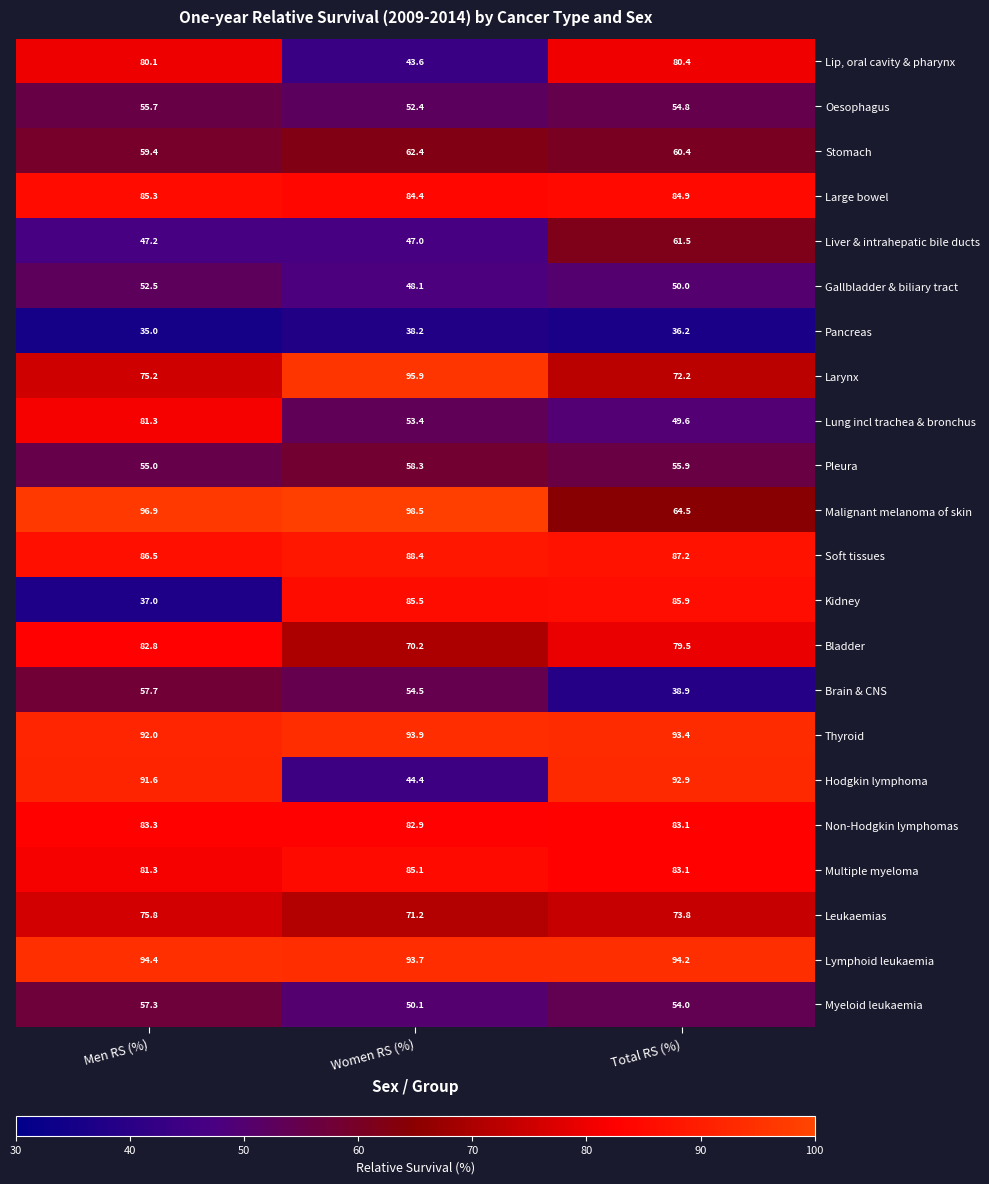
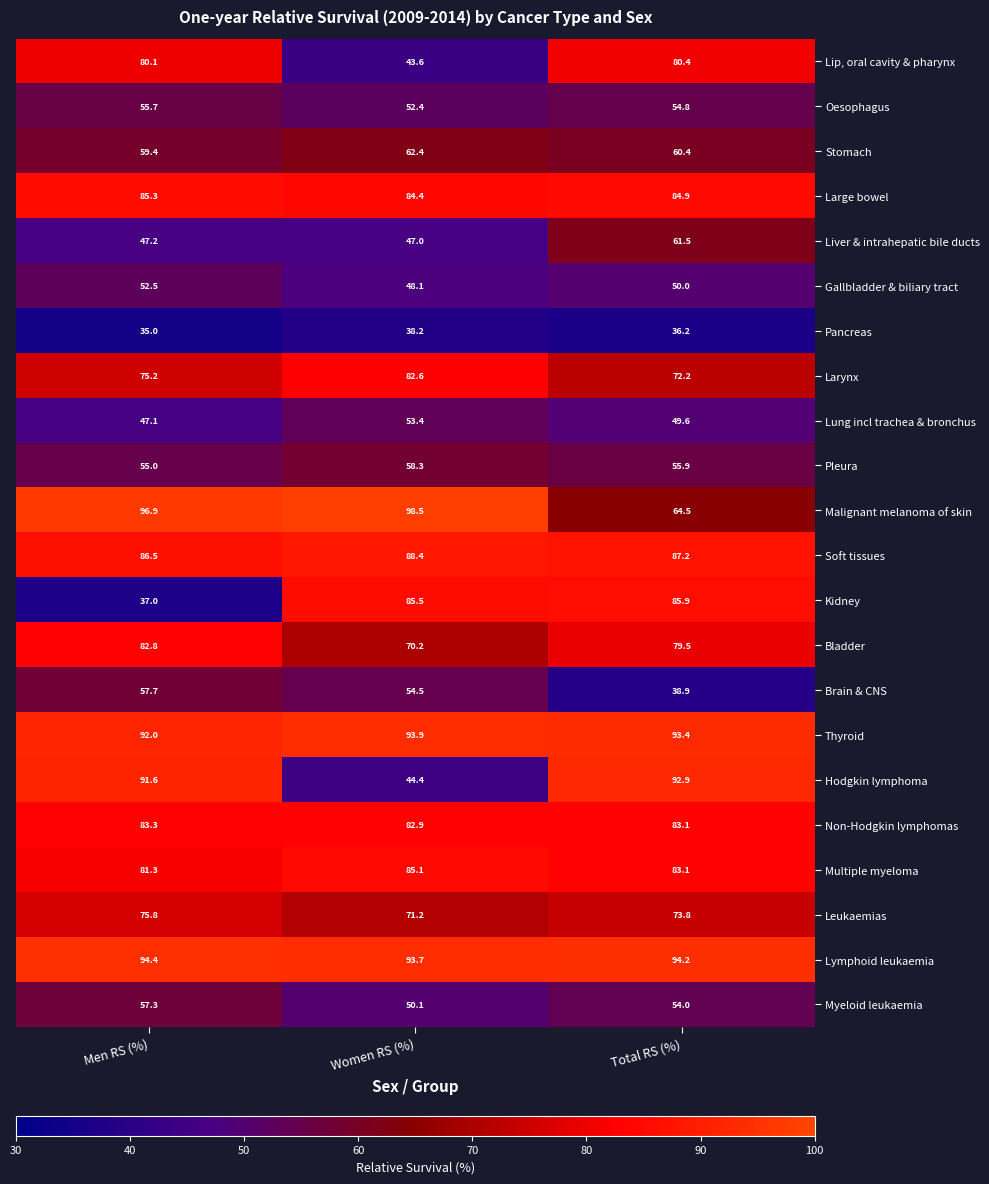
Larynx, Women RS (%): 95.9 -> 82.6
Lung incl trachea & bronchus, Men RS (%): 81.3 -> 47.1
